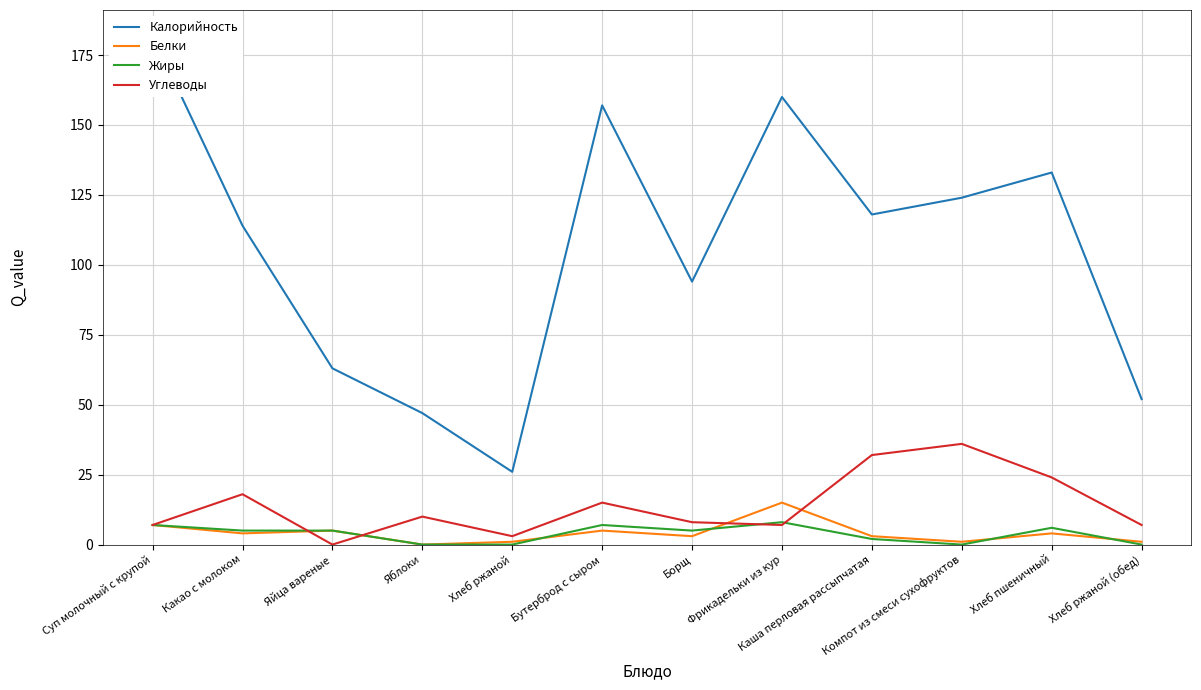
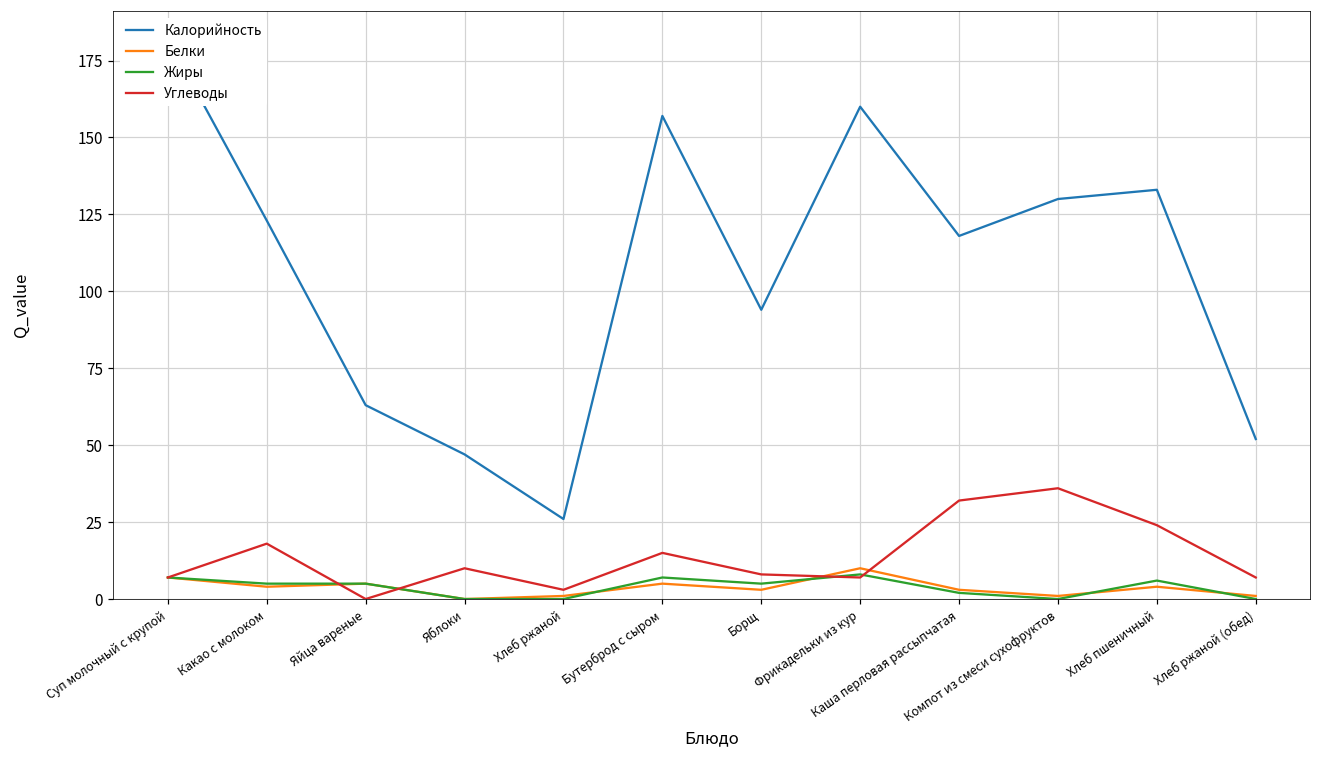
Калорийность, Какао с молоком: 114 -> 123
Белки, Фрикадельки из кур: 15 -> 10
Калорийность, Компот из смеси сухофруктов: 124 -> 130
